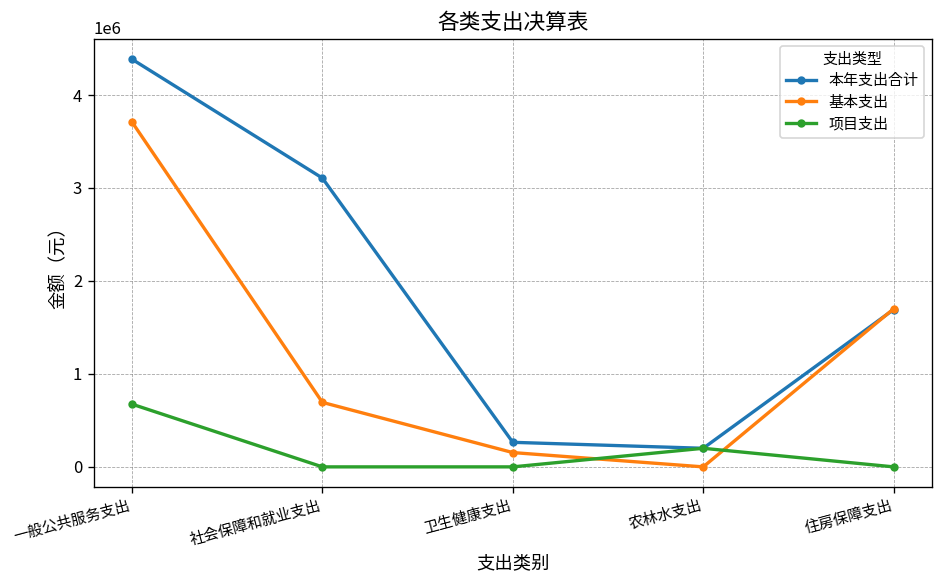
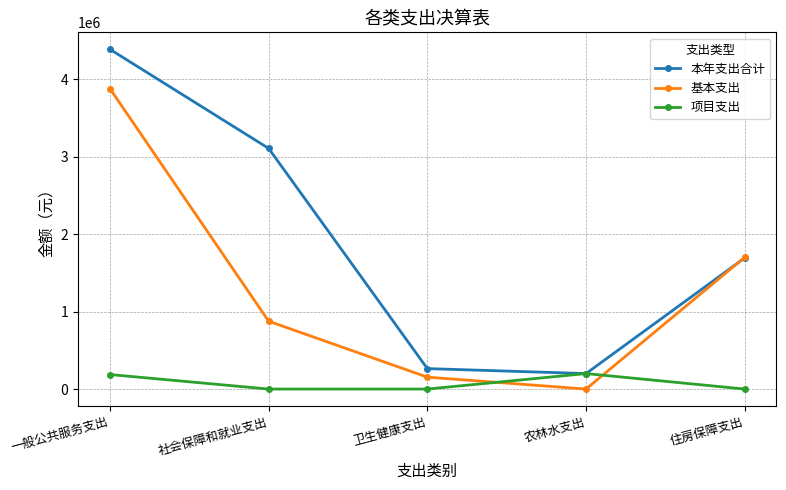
基本支出, 一般公共服务支出: 3700000 -> 3900000
项目支出, 一般公共服务支出: 700000 -> 200000
基本支出, 社会保障和就业支出: 700000 -> 900000
